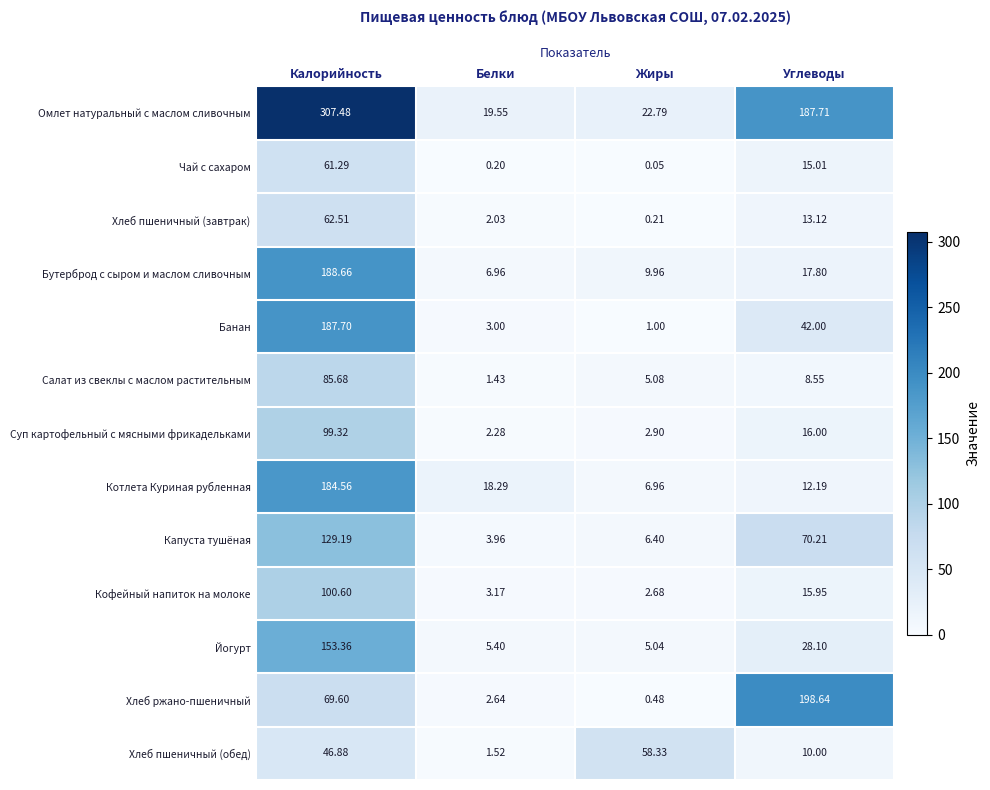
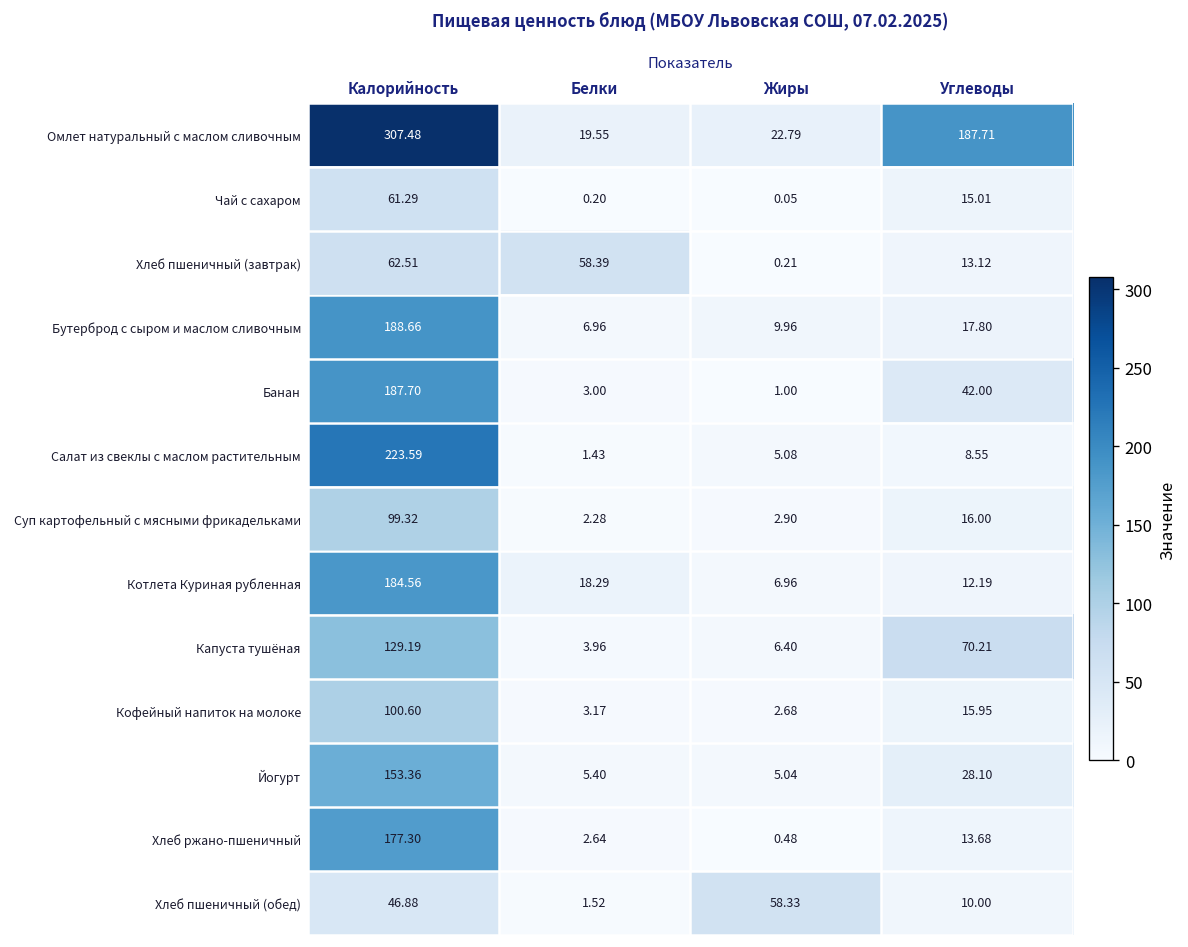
Хлеб пшеничный (завтрак), Белки: 2.03 -> 58.39
Салат из свеклы с маслом растительным, Калорийность: 85.68 -> 223.59
Хлеб ржано-пшеничный, Калорийность: 69.60 -> 177.30
Хлеб ржано-пшеничный, Углеводы: 198.64 -> 13.68
